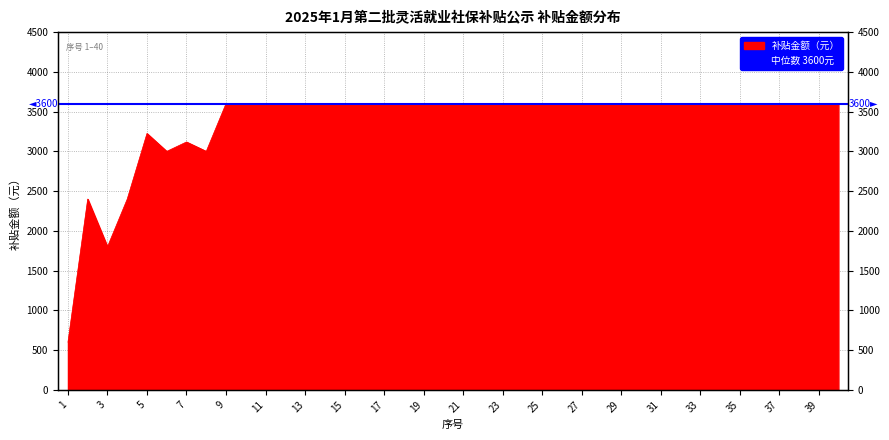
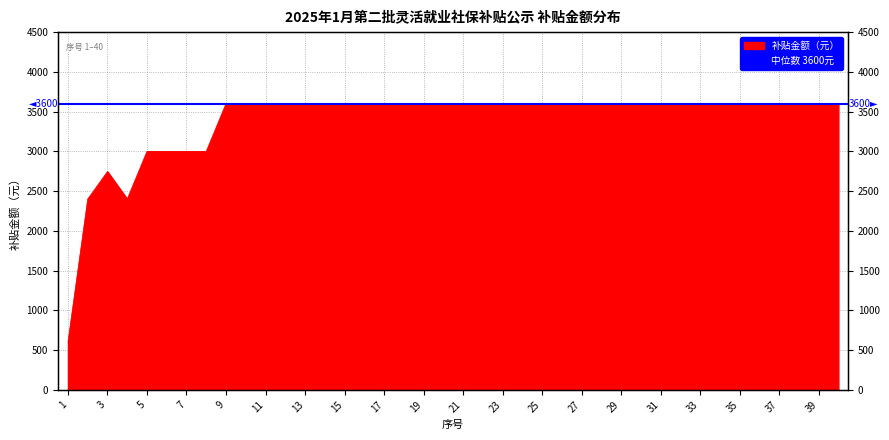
3: 1800 -> 2700
5: 3200 -> 3000
7: 3100 -> 3000
